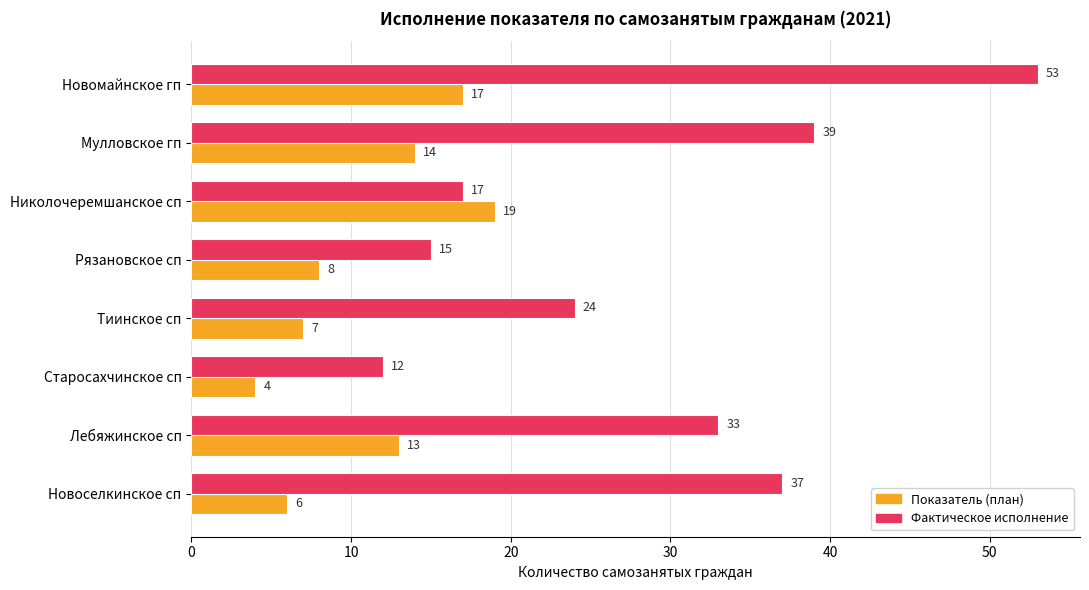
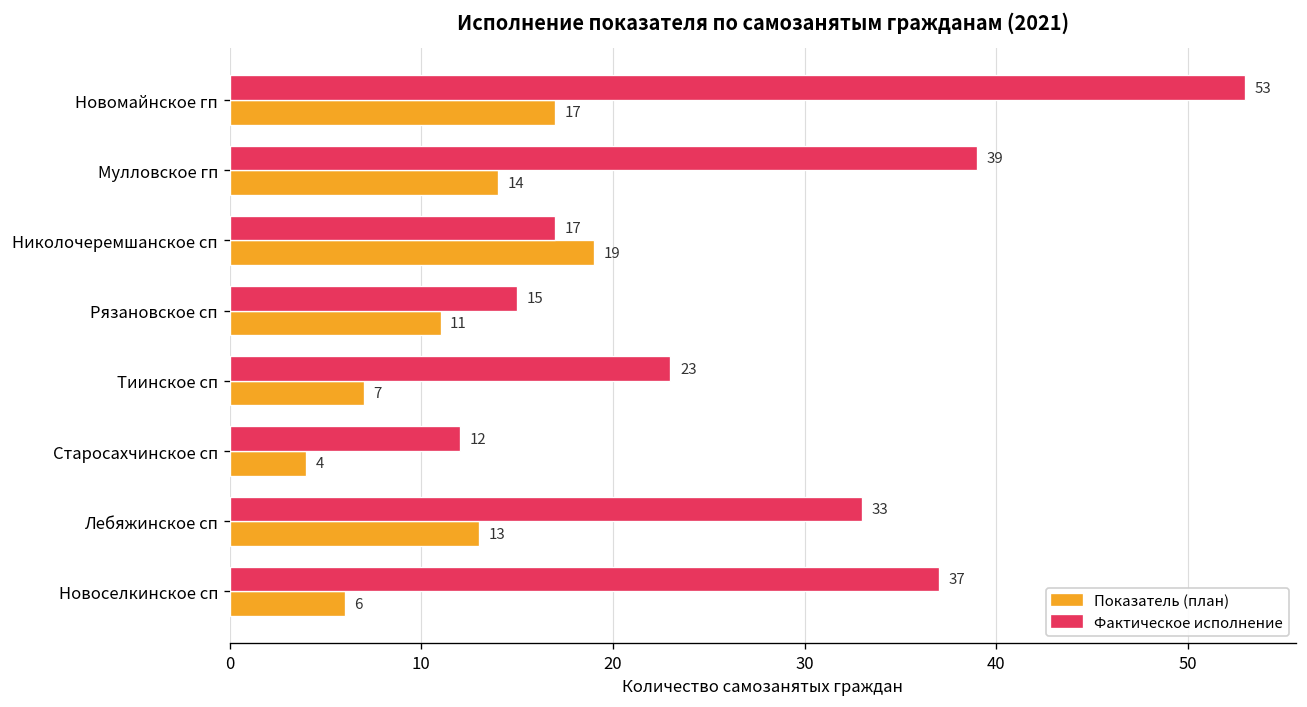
Показатель (план), Рязановское сп: 8 -> 11
Фактическое исполнение, Тиинское сп: 24 -> 23
